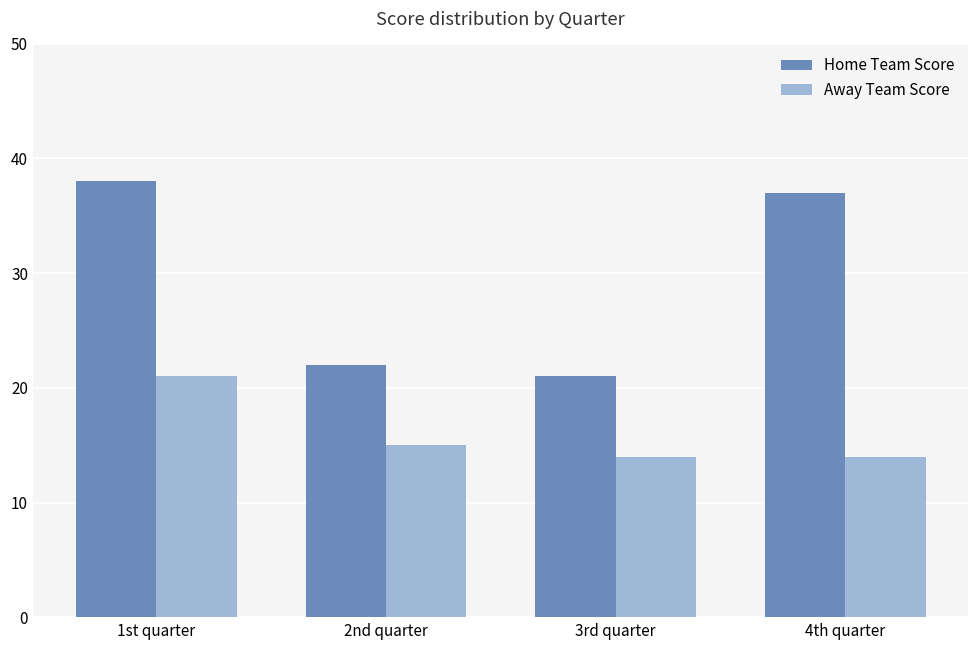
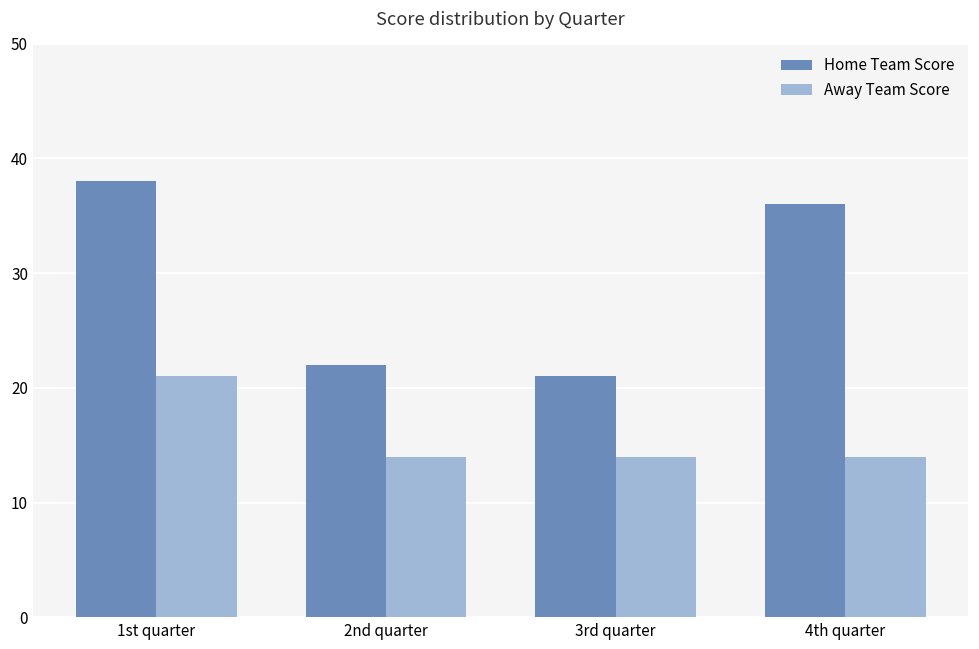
Away Team Score, 2nd quarter: 15 -> 14
Home Team Score, 4th quarter: 37 -> 36
